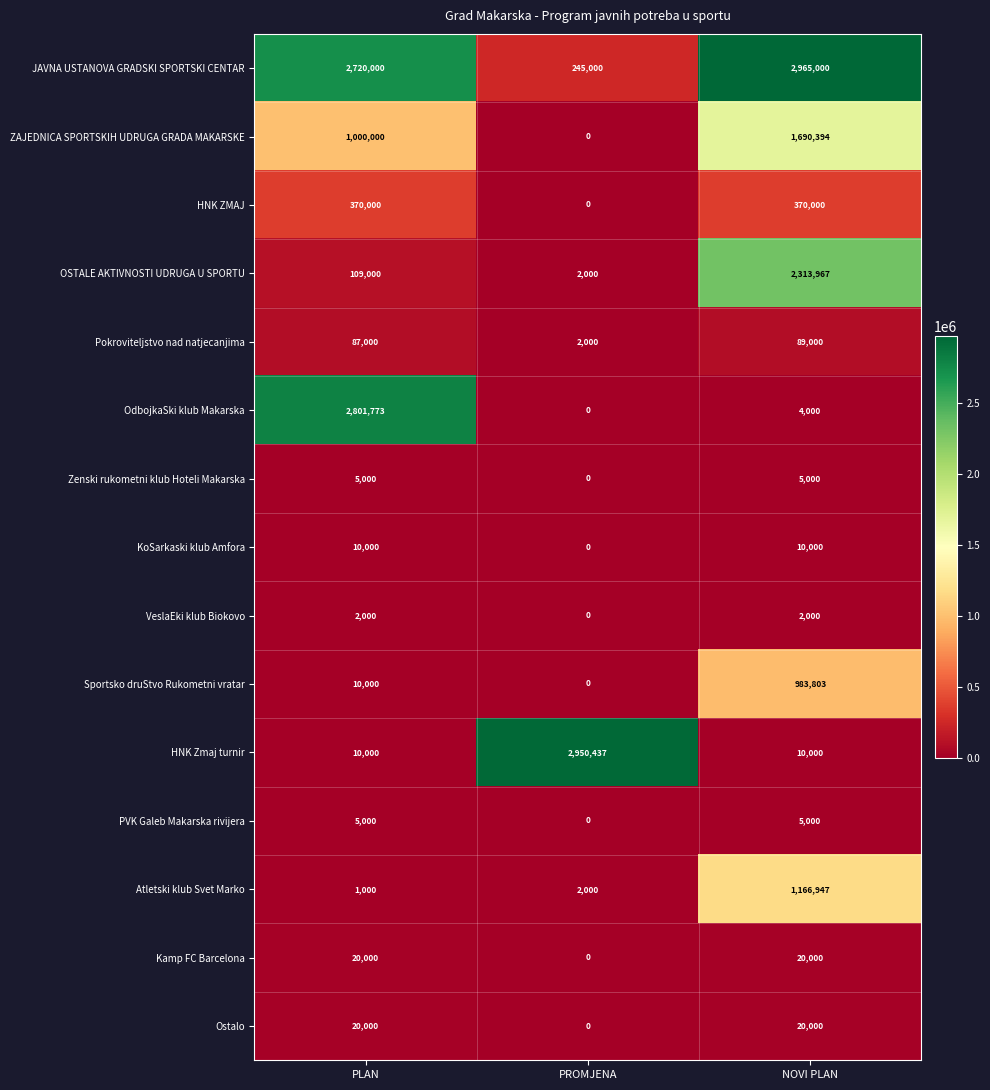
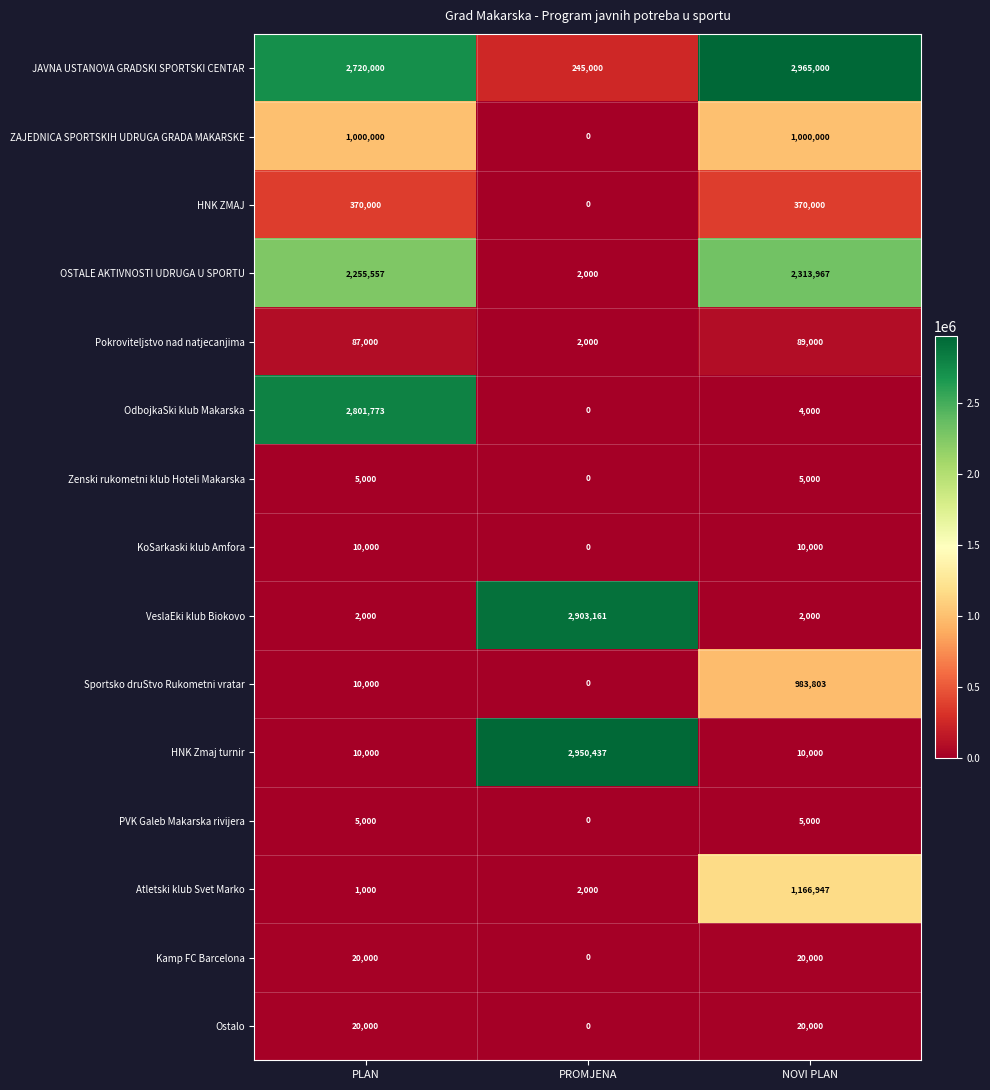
ZAJEDNICA SPORTSKIH UDRUGA GRADA MAKARSKE, NOVI PLAN: 1,690,394 -> 1,000,000
OSTALE AKTIVNOSTI UDRUGA U SPORTU, PLAN: 109,000 -> 2,255,557
VeslaEki klub Biokovo, PROMJENA: 0 -> 2,903,161
